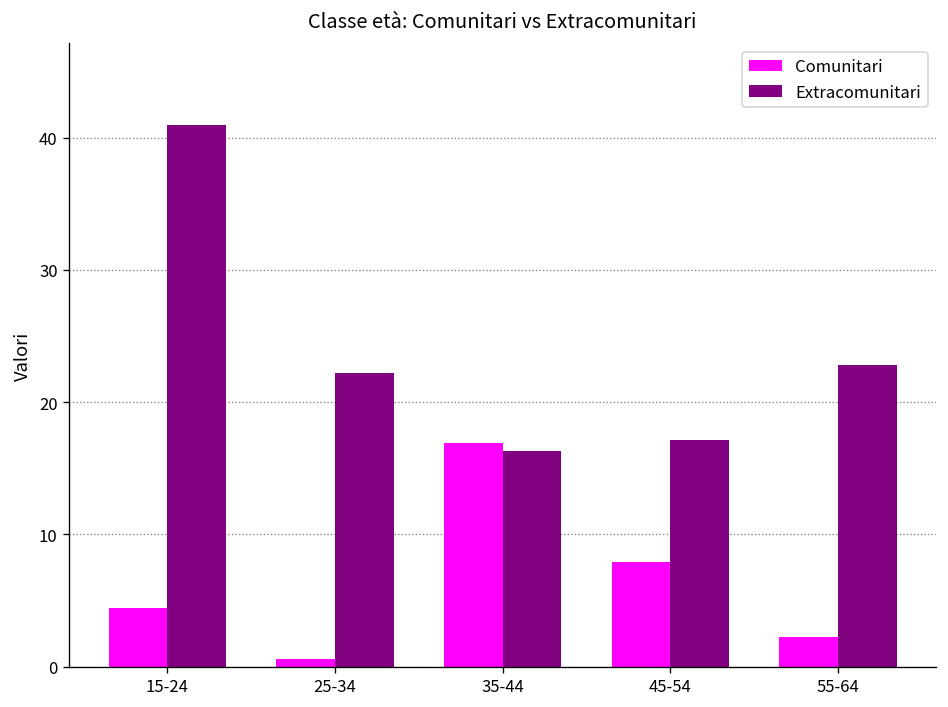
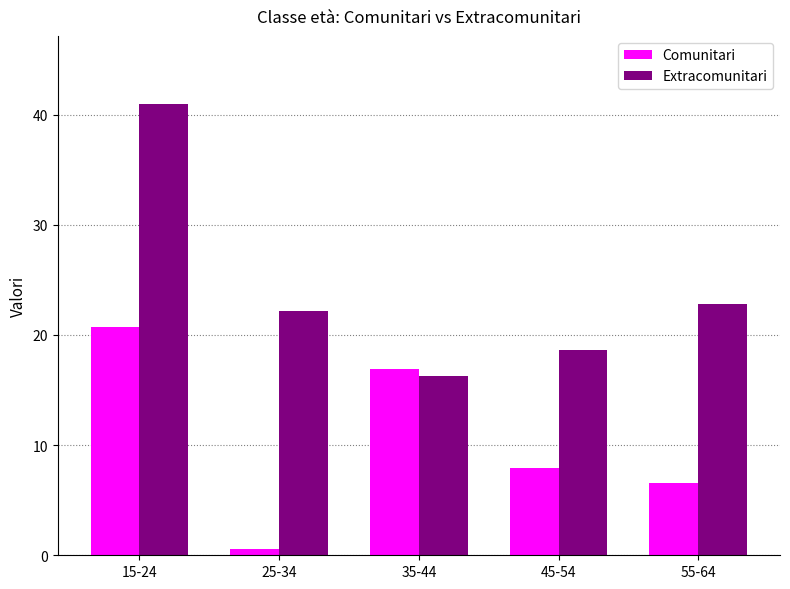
Comunitari, 15-24: 4.4 -> 20.7
Extracomunitari, 45-54: 17.1 -> 18.6
Comunitari, 55-64: 2.2 -> 6.6
